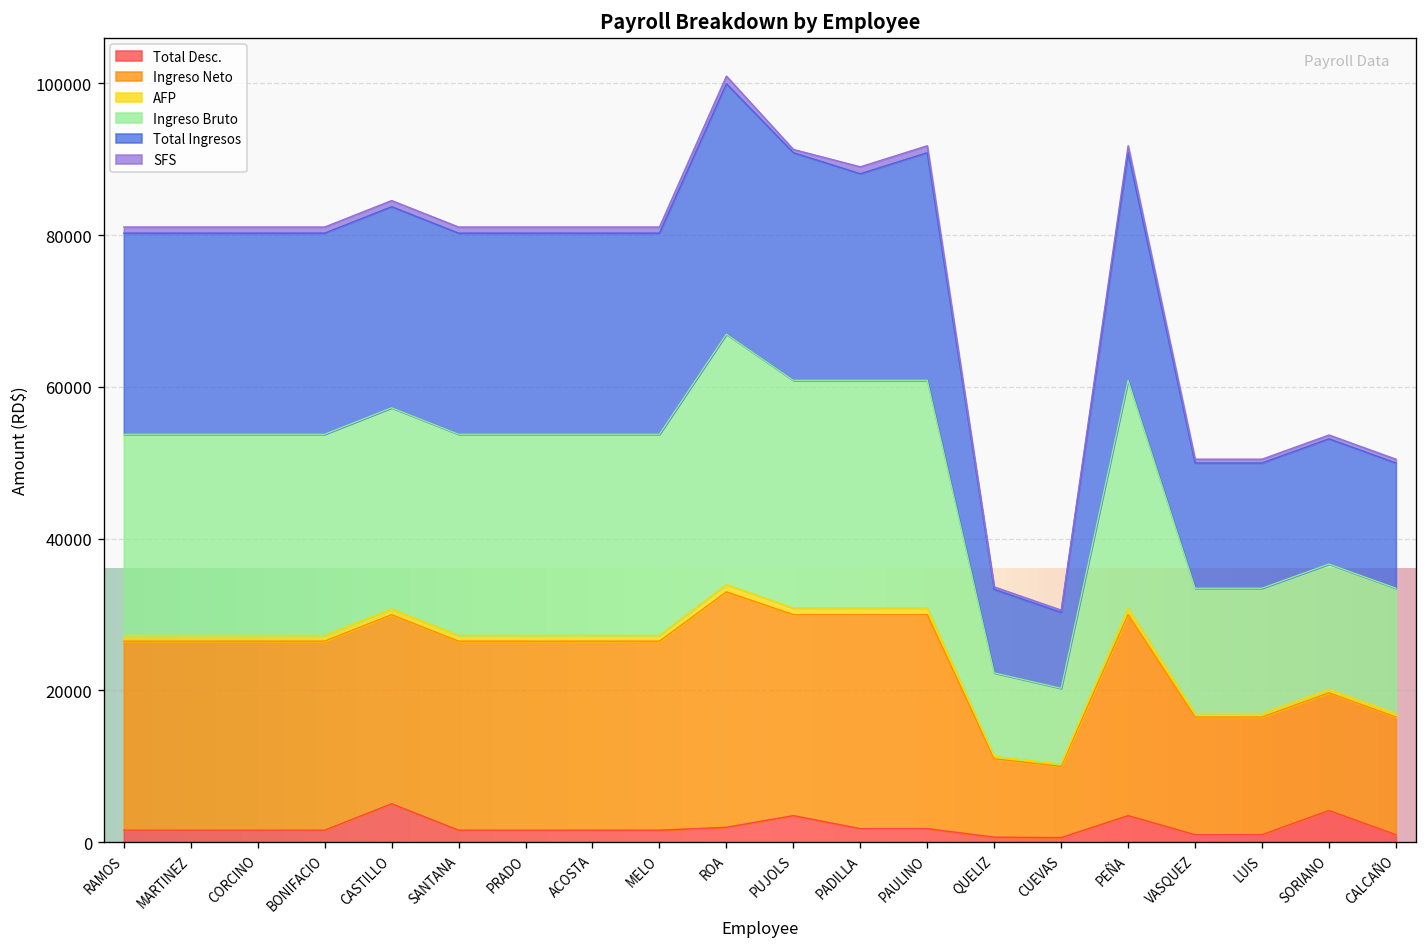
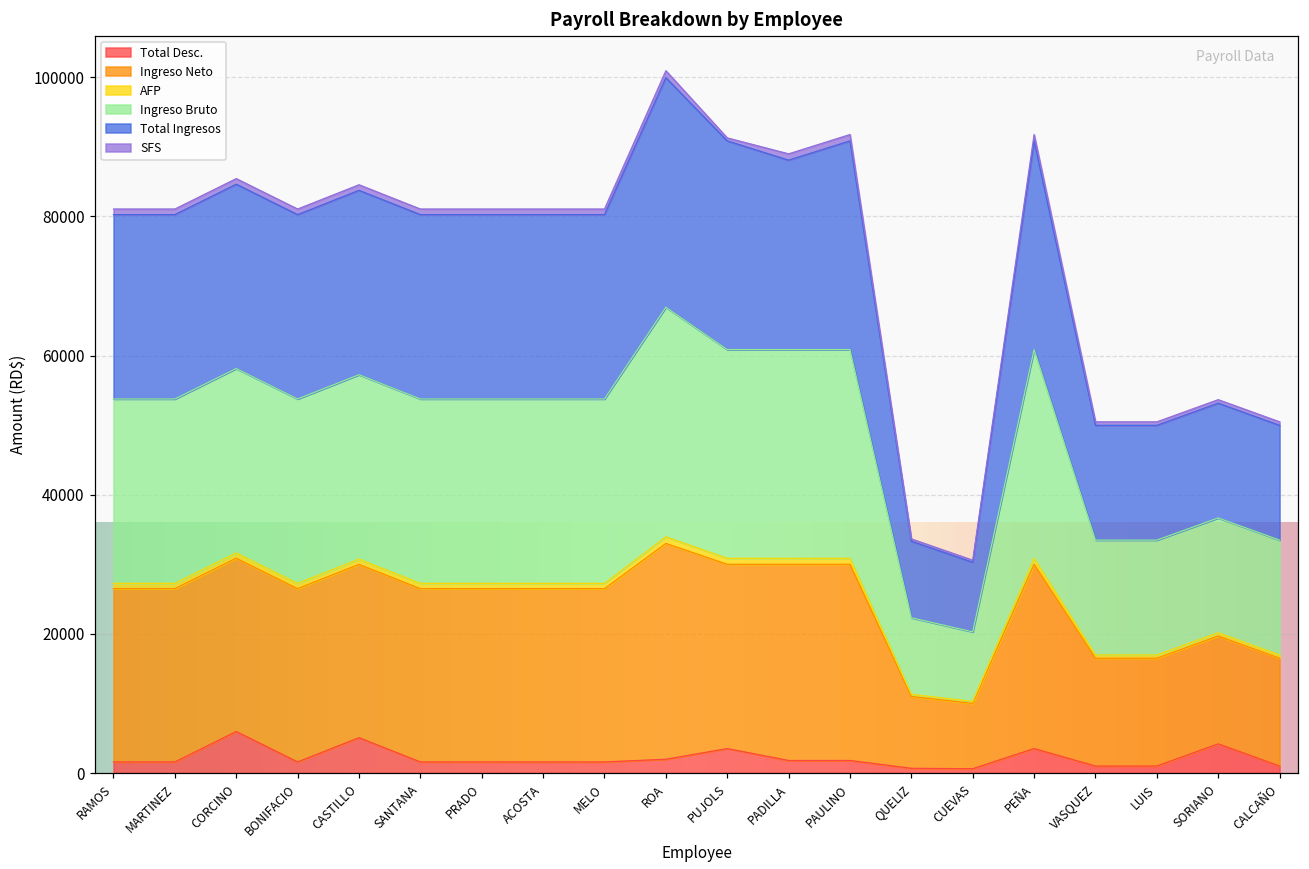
Total Desc., CORCINO: 2000 -> 6000
